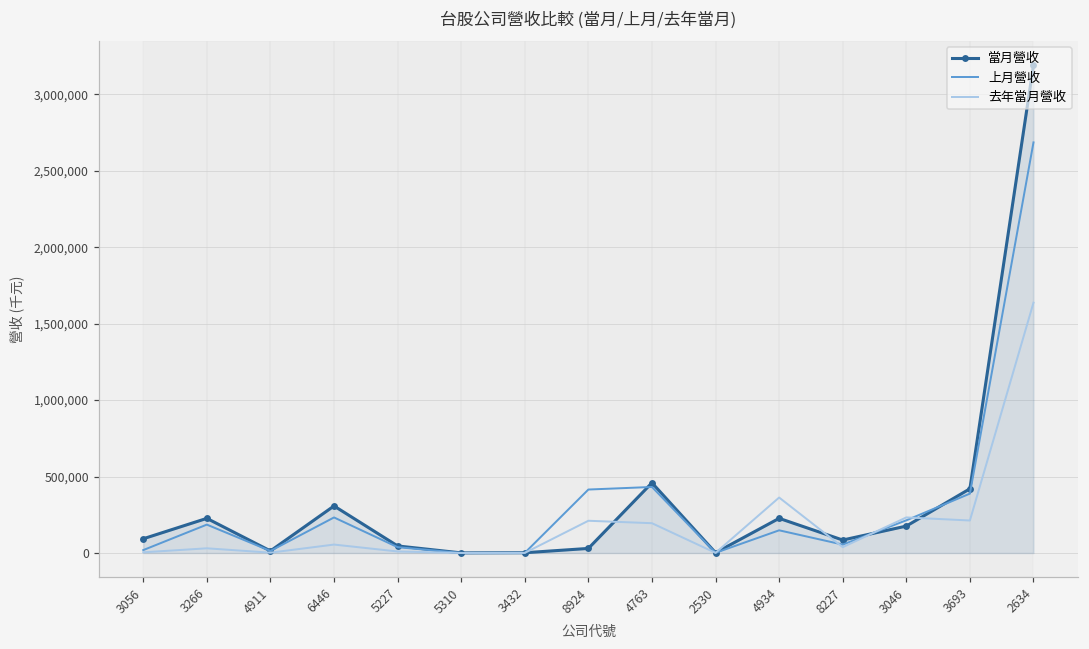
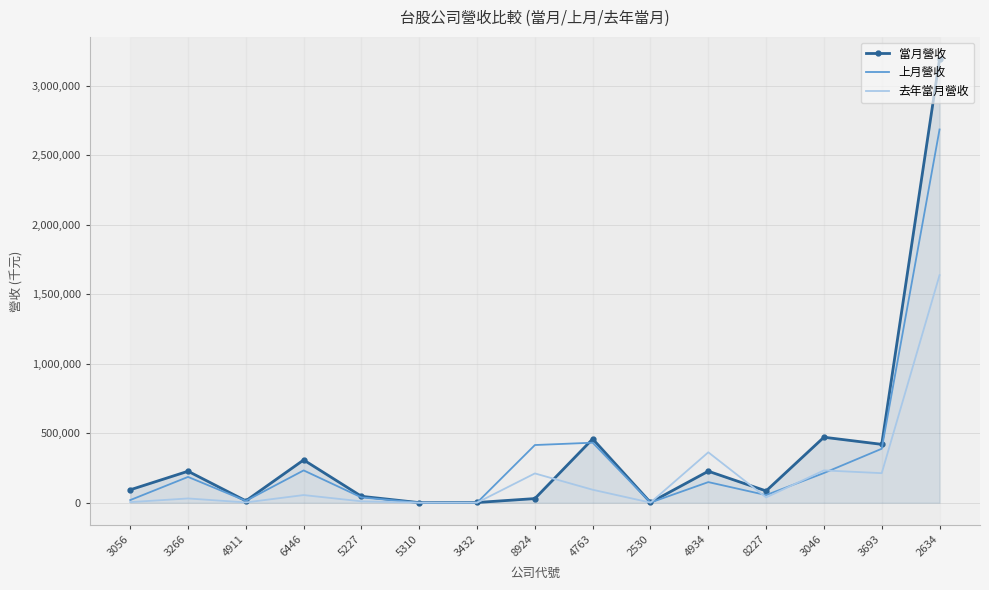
去年當月營收, 4763: 190,000 -> 90,000
當月營收, 3046: 180,000 -> 470,000
